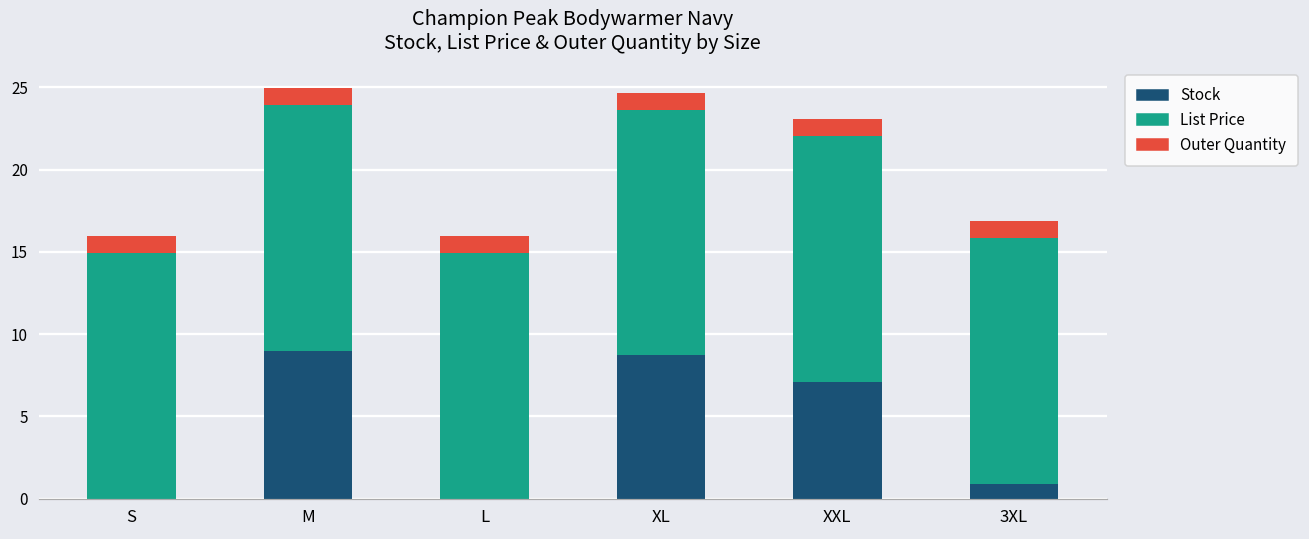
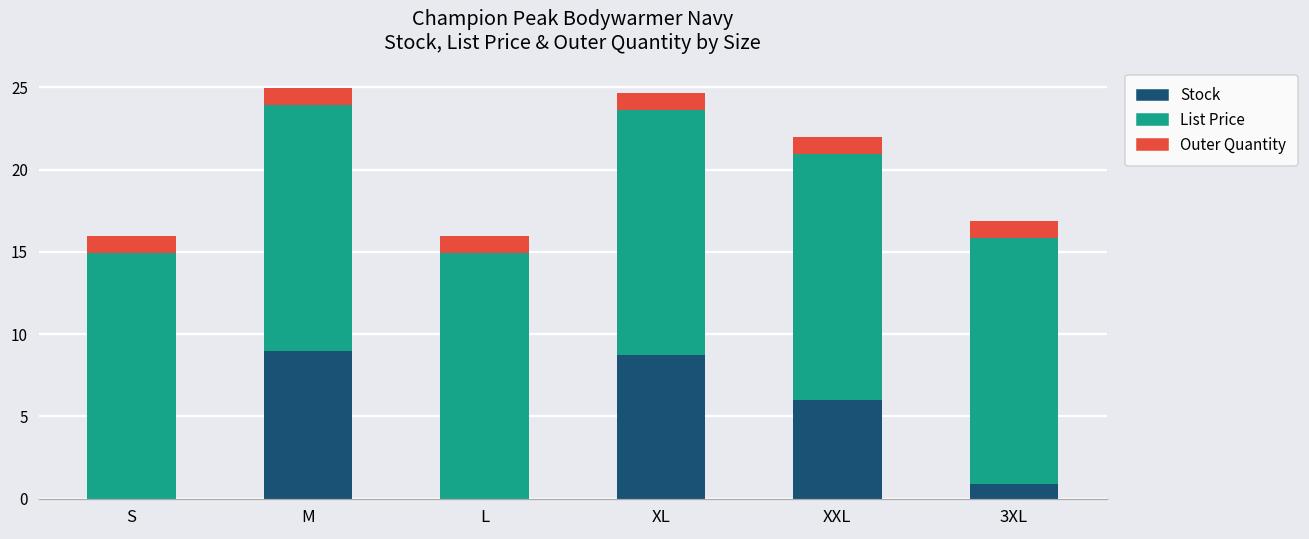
Stock, XXL: 7.1 -> 6.0
